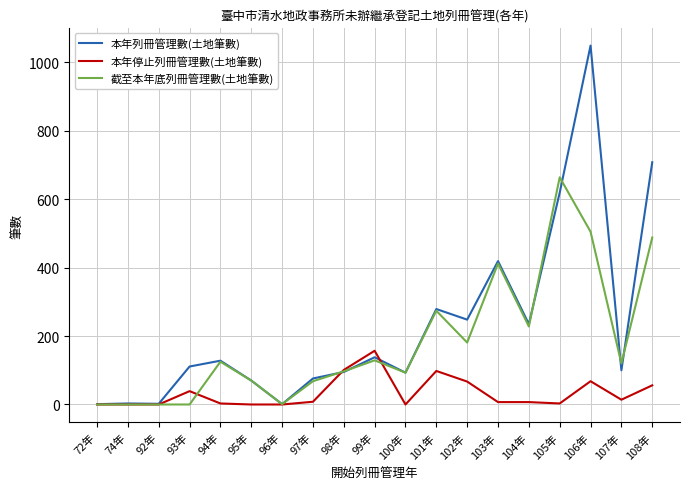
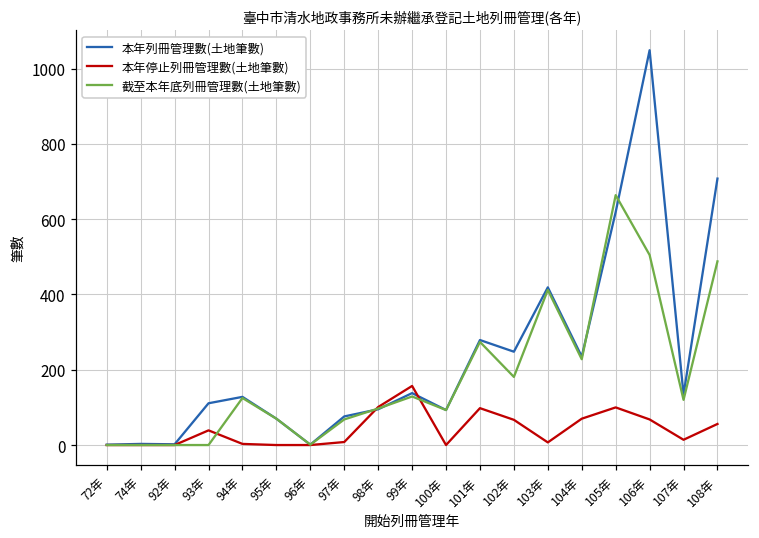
本年停止列冊管理數(土地筆數), 104年: 10 -> 70
本年停止列冊管理數(土地筆數), 105年: 0 -> 100
本年列冊管理數(土地筆數), 107年: 100 -> 130
